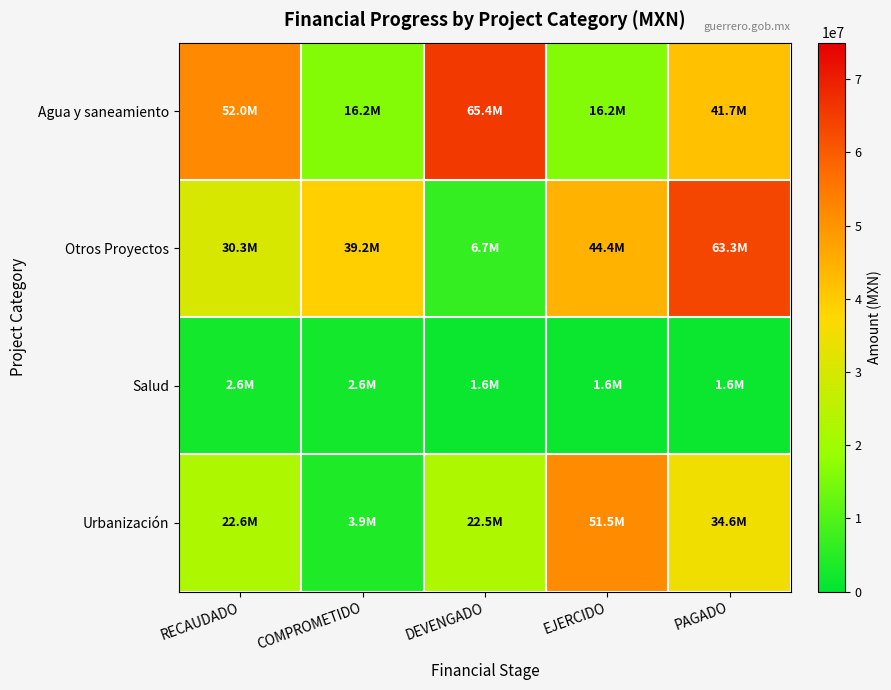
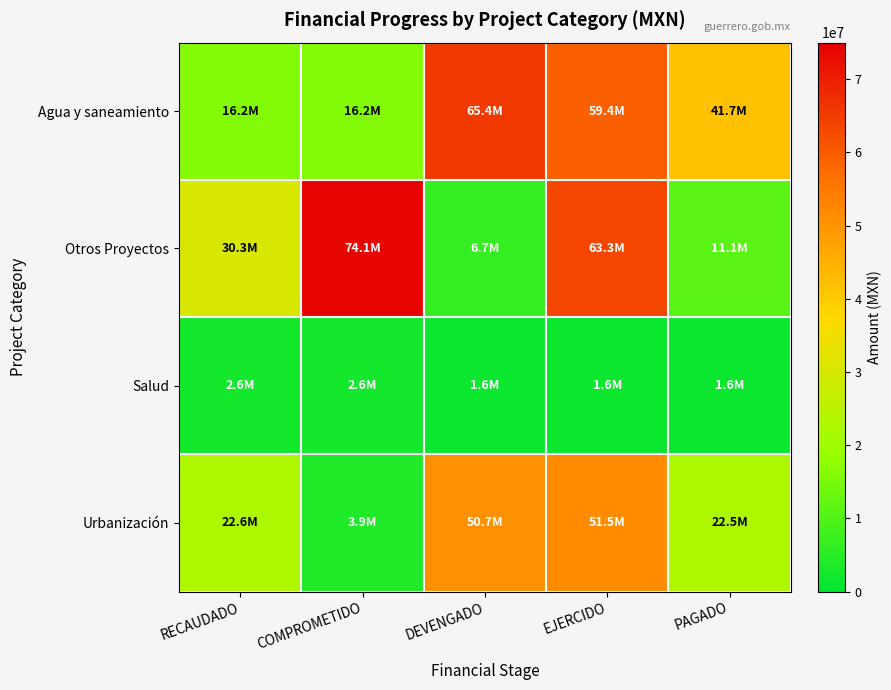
Agua y saneamiento, RECAUDADO: 52.0M -> 16.2M
Agua y saneamiento, EJERCIDO: 16.2M -> 59.4M
Otros Proyectos, COMPROMETIDO: 39.2M -> 74.1M
Otros Proyectos, EJERCIDO: 44.4M -> 63.3M
Otros Proyectos, PAGADO: 63.3M -> 11.1M
Urbanización, DEVENGADO: 22.5M -> 50.7M
Urbanización, PAGADO: 34.6M -> 22.5M
